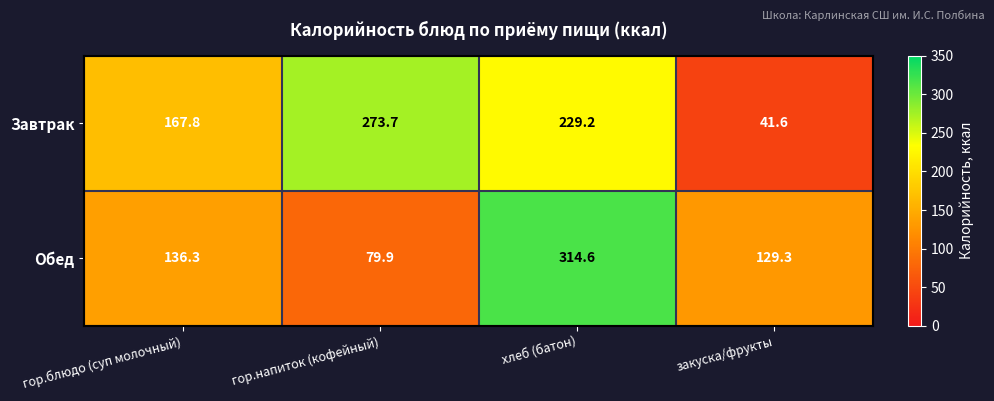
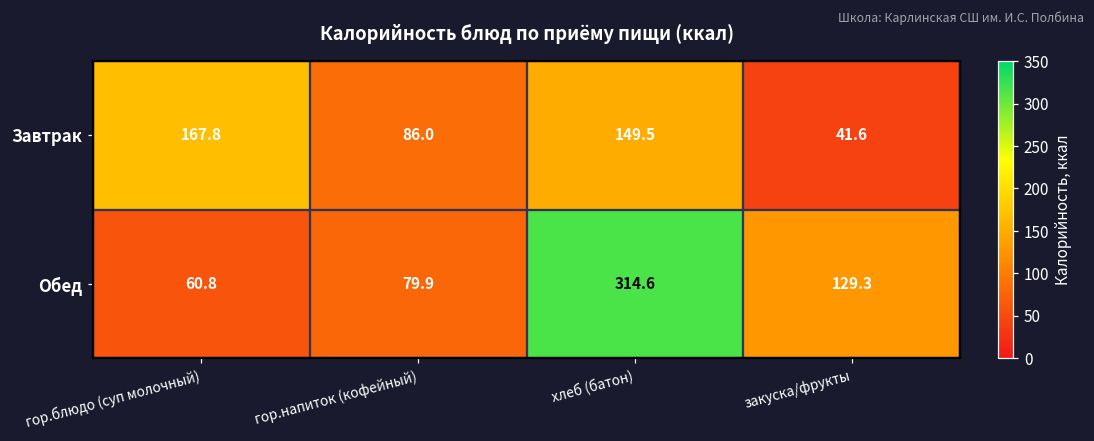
Завтрак, гор.напиток (кофейный): 273.7 -> 86.0
Завтрак, хлеб (батон): 229.2 -> 149.5
Обед, гор.блюдо (суп молочный): 136.3 -> 60.8
